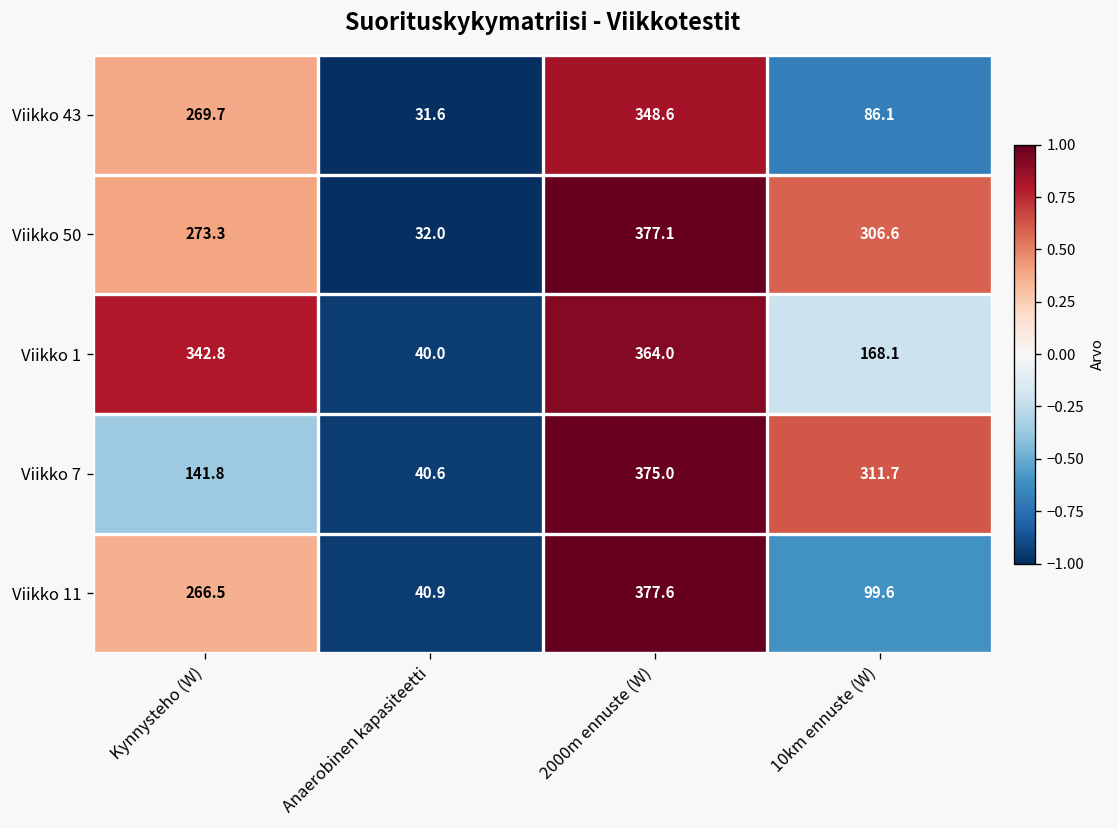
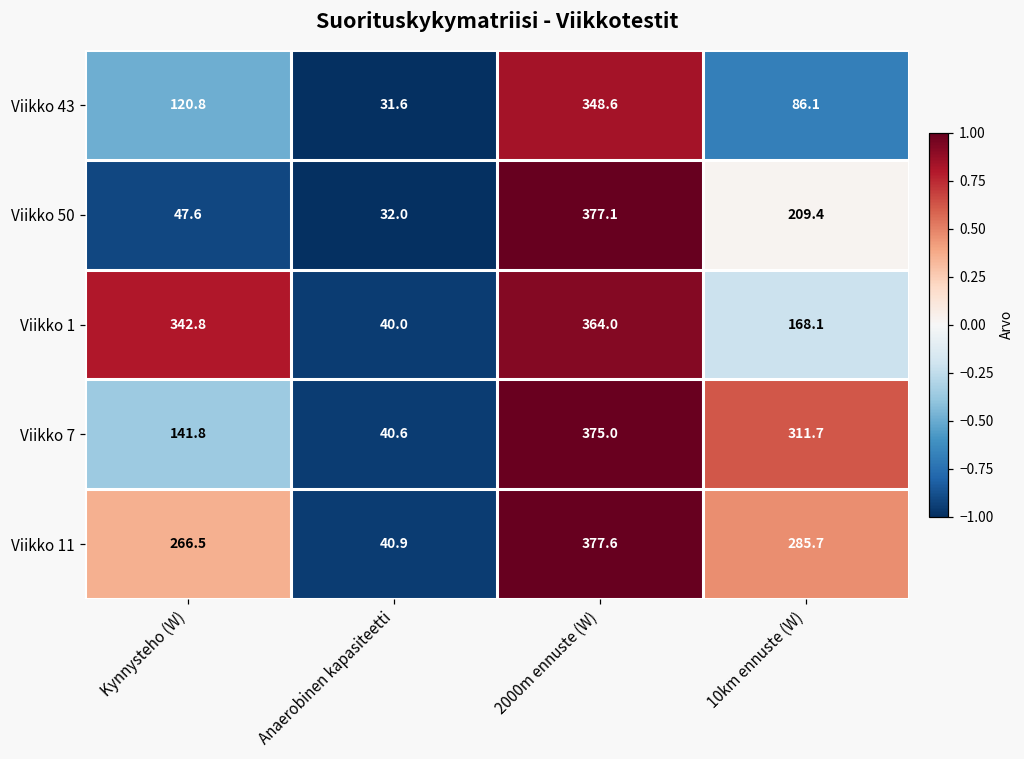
Viikko 43, Kynnysteho (W): 269.7 -> 120.8
Viikko 50, Kynnysteho (W): 273.3 -> 47.6
Viikko 50, 10km ennuste (W): 306.6 -> 209.4
Viikko 11, 10km ennuste (W): 99.6 -> 285.7
